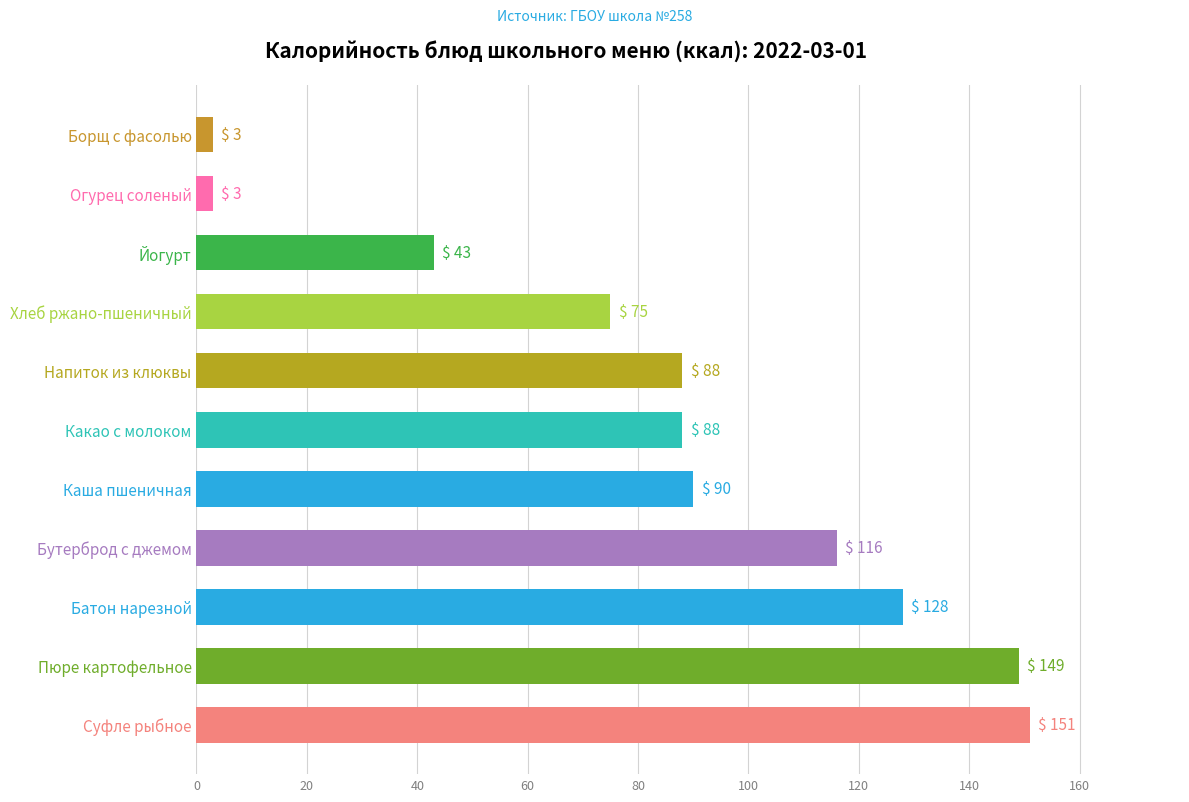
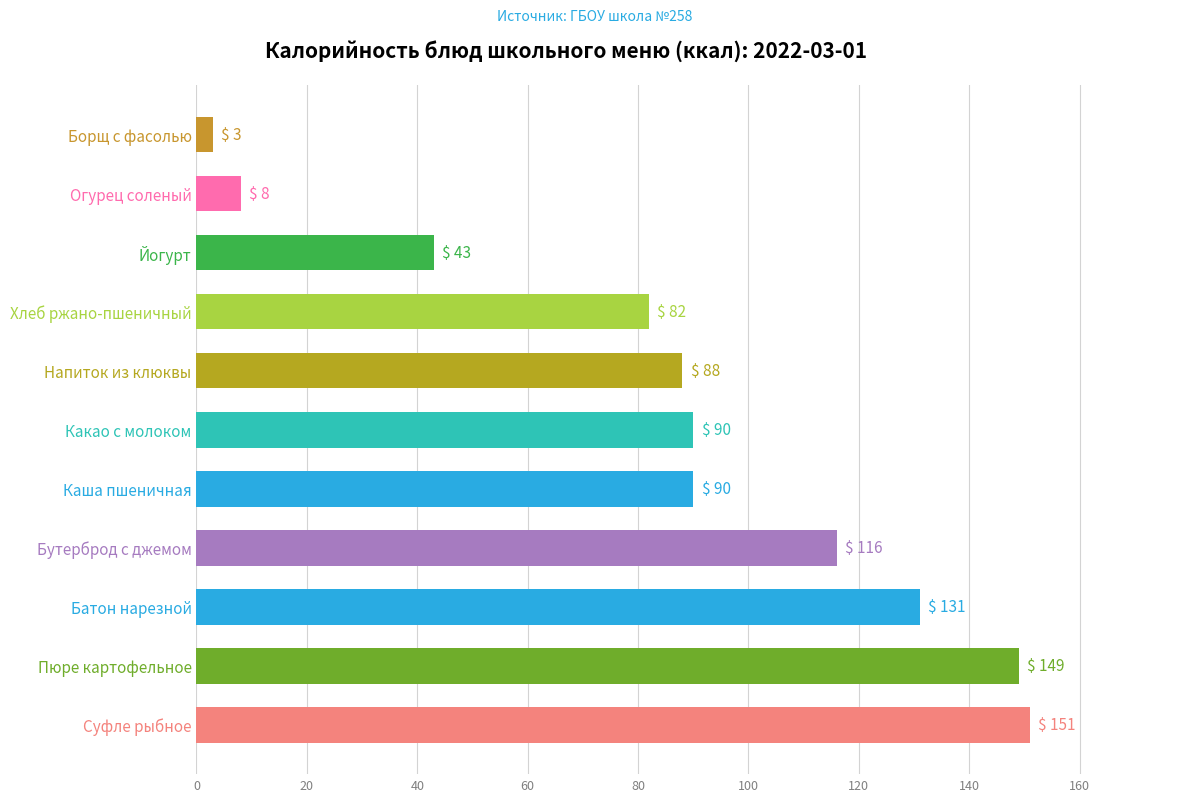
Огурец соленый: 3 -> 8
Хлеб ржано-пшеничный: 75 -> 82
Какао с молоком: 88 -> 90
Батон нарезной: 128 -> 131
